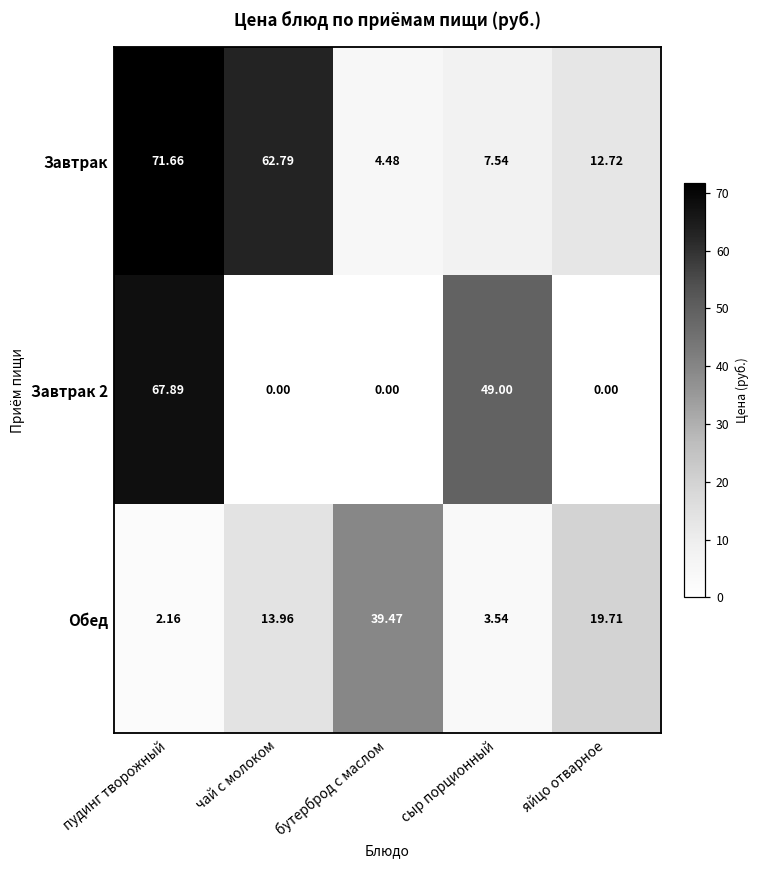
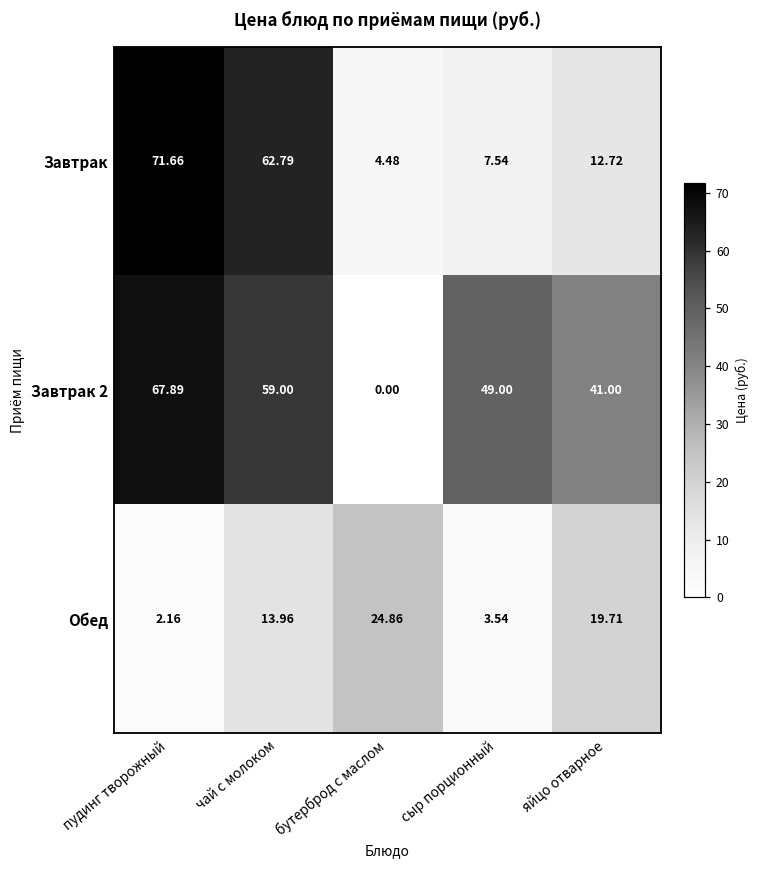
Завтрак 2, чай с молоком: 0.00 -> 59.00
Завтрак 2, яйцо отварное: 0.00 -> 41.00
Обед, бутерброд с маслом: 39.47 -> 24.86
